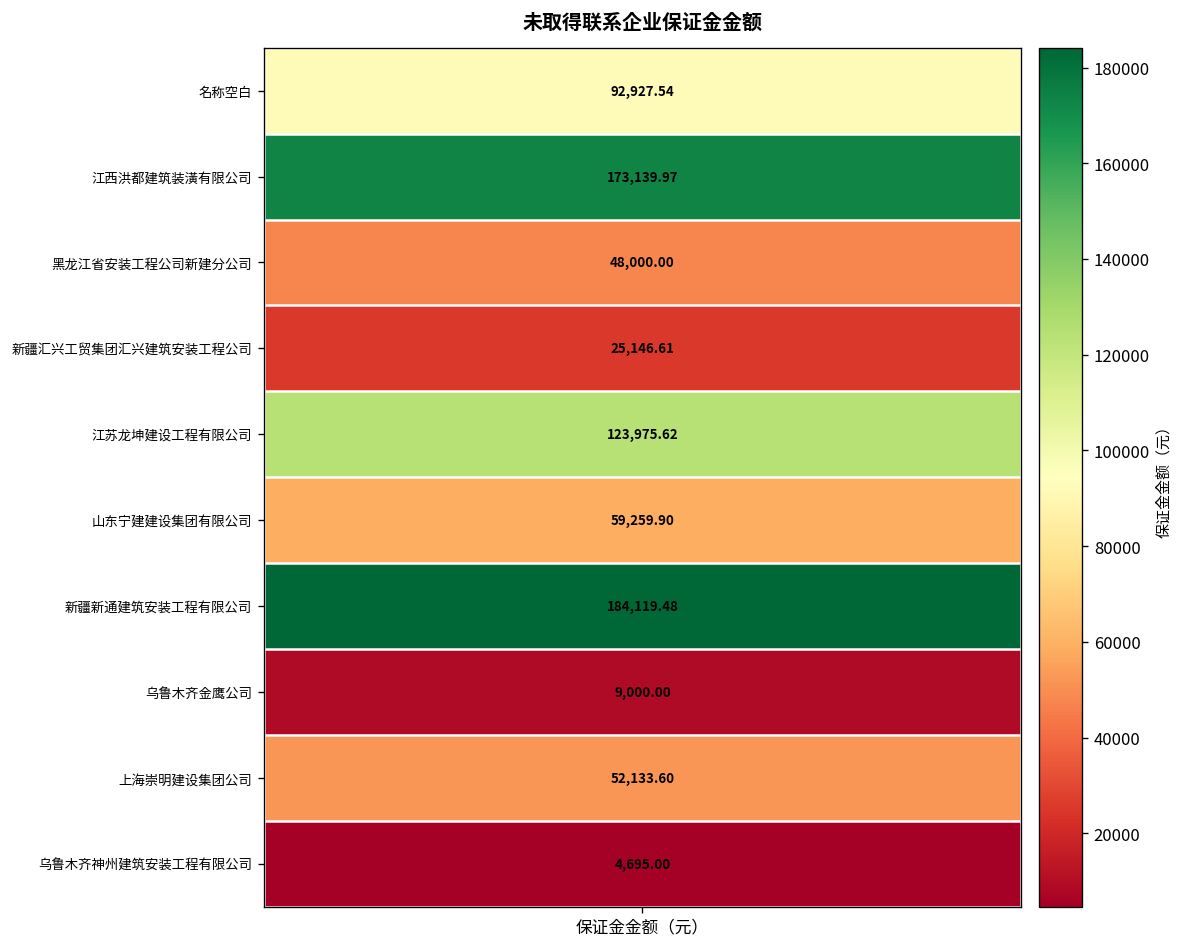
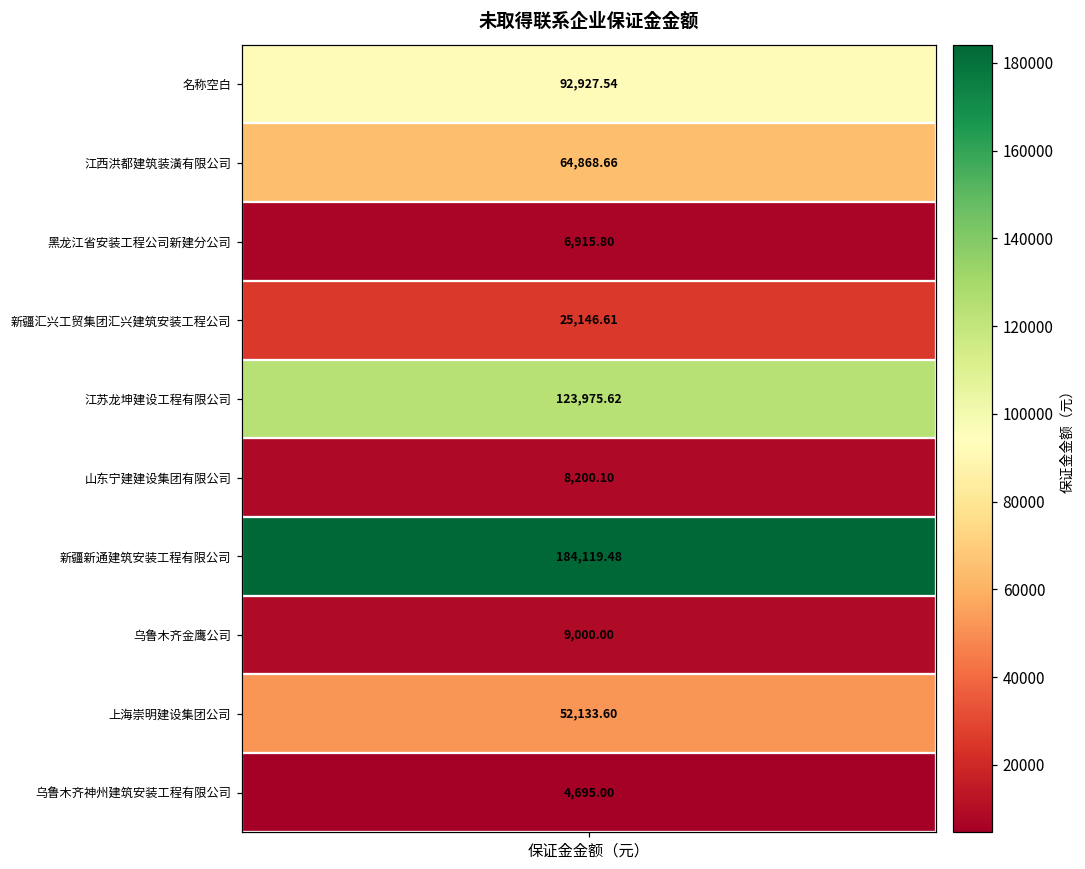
江西洪都建筑装潢有限公司, 保证金金额（元）: 173,139.97 -> 64,868.66
黑龙江省安装工程公司新建分公司, 保证金金额（元）: 48,000.00 -> 6,915.80
山东宁建建设集团有限公司, 保证金金额（元）: 59,259.90 -> 8,200.10
